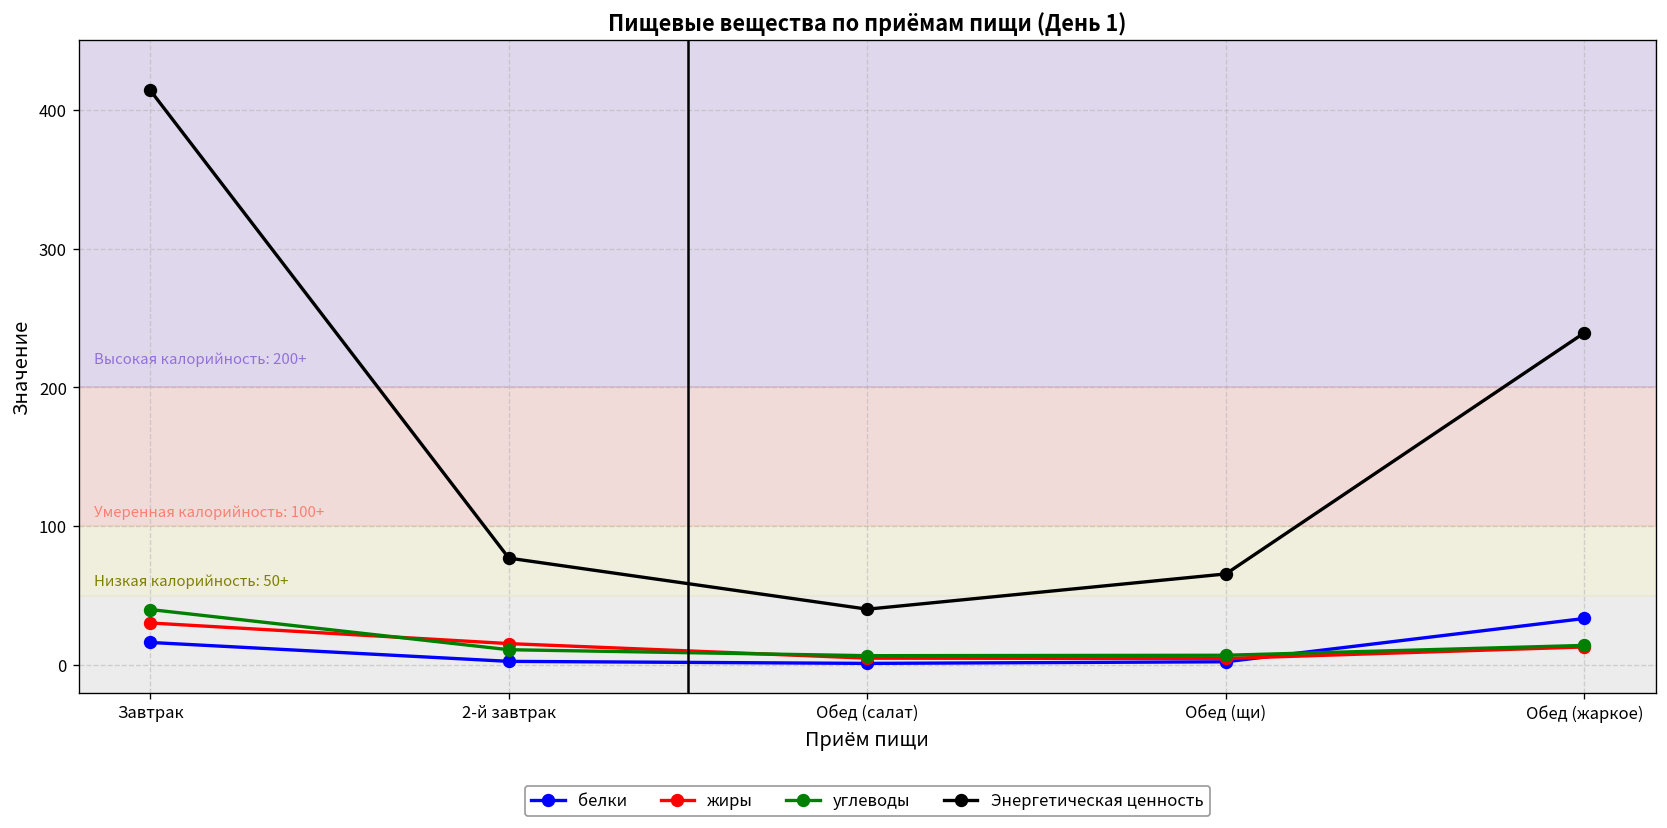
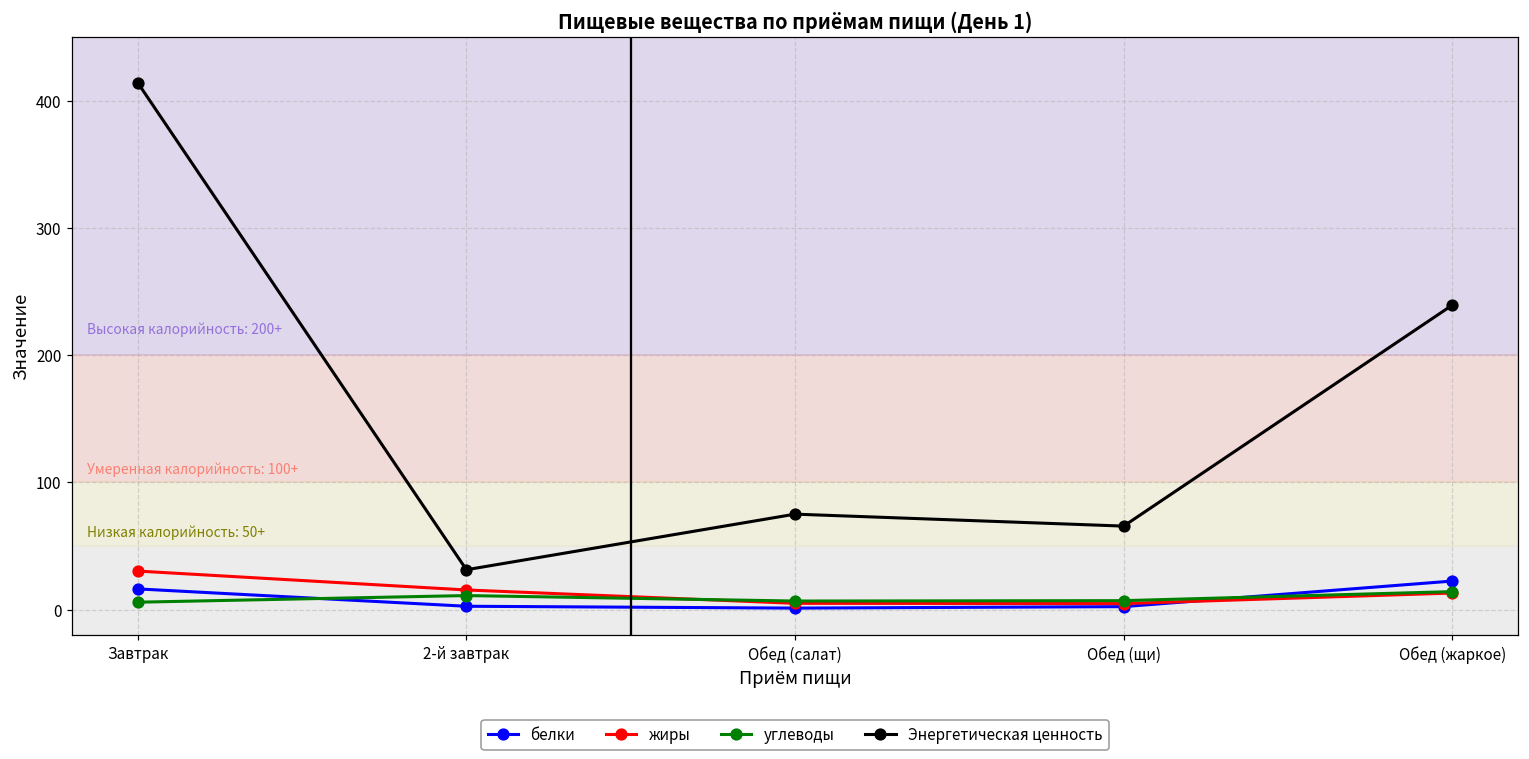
углеводы, Завтрак: 40 -> 6
Энергетическая ценность, 2-й завтрак: 77 -> 31
Энергетическая ценность, Обед (салат): 40 -> 75
белки, Обед (жаркое): 34 -> 22
